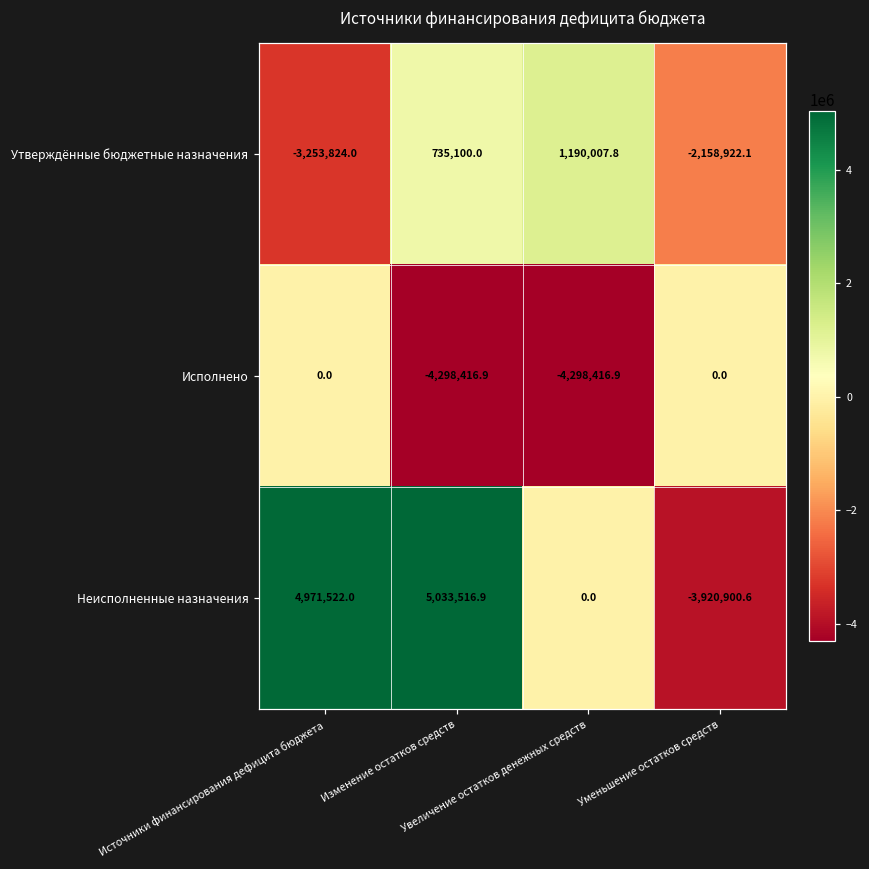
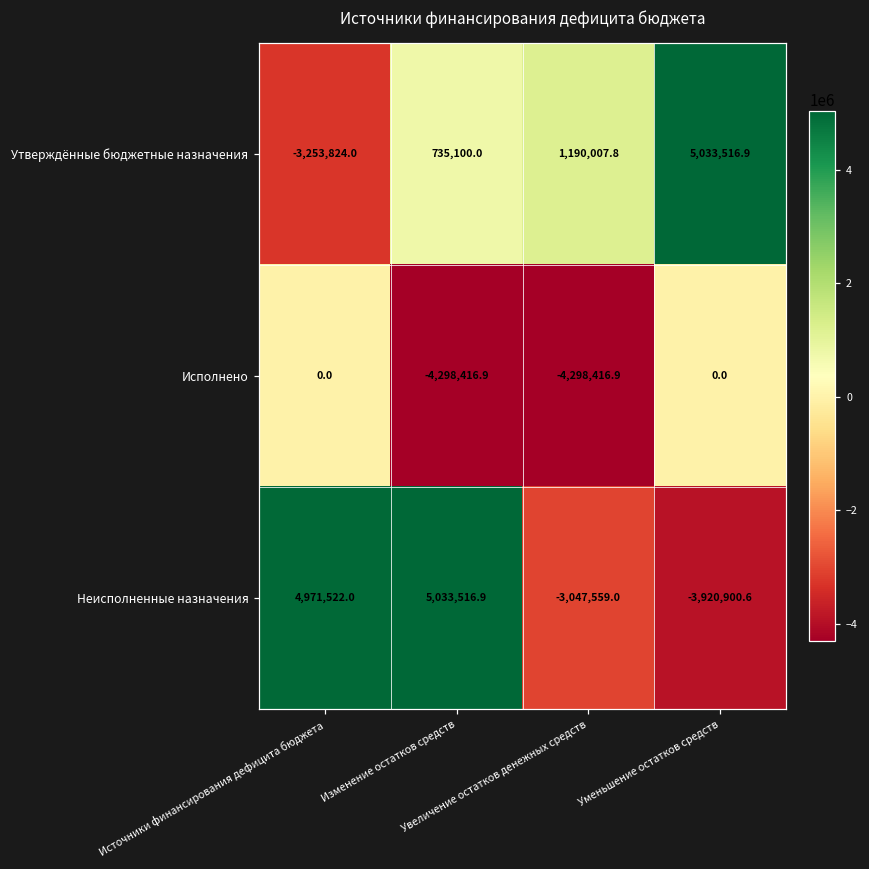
Утверждённые бюджетные назначения, Уменьшение остатков средств: -2,158,922.1 -> 5,033,516.9
Неисполненные назначения, Увеличение остатков денежных средств: 0.0 -> -3,047,559.0
